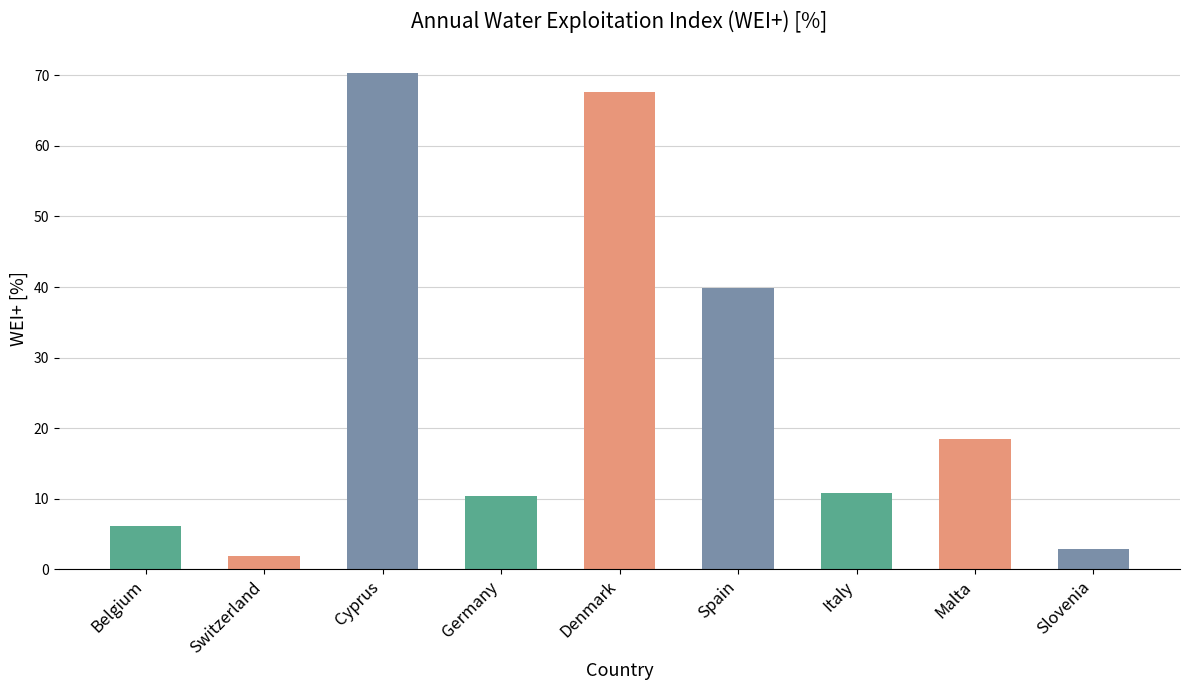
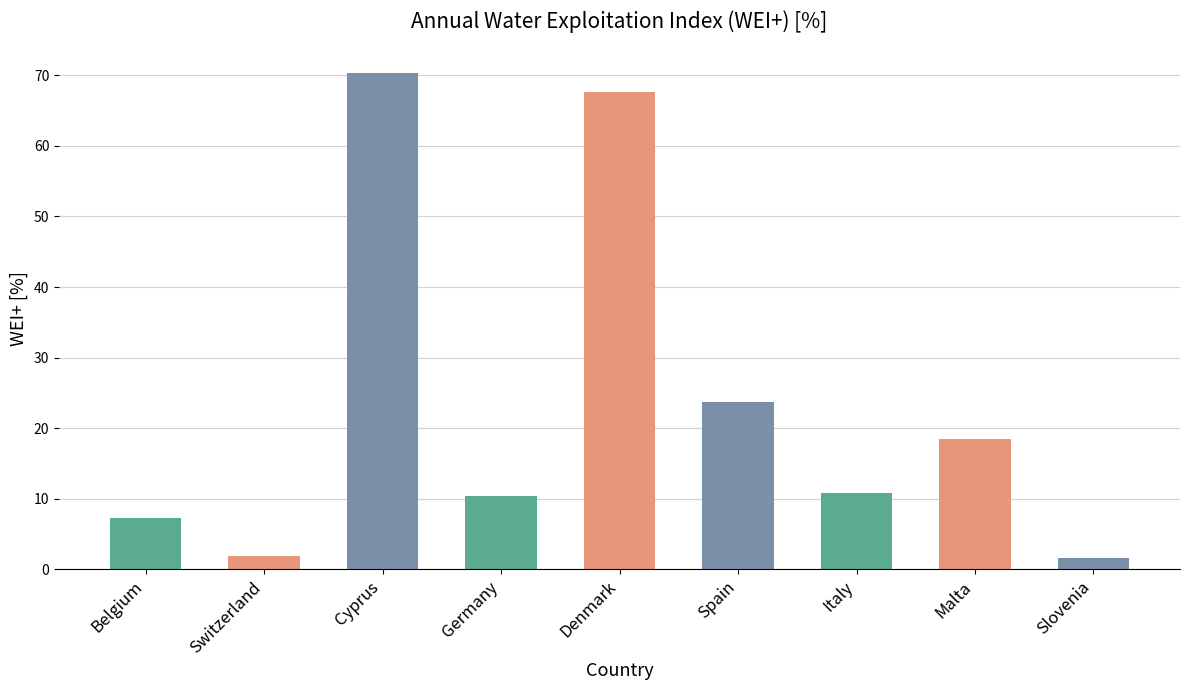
Belgium: 6 -> 7
Spain: 40 -> 24
Slovenia: 3 -> 2
